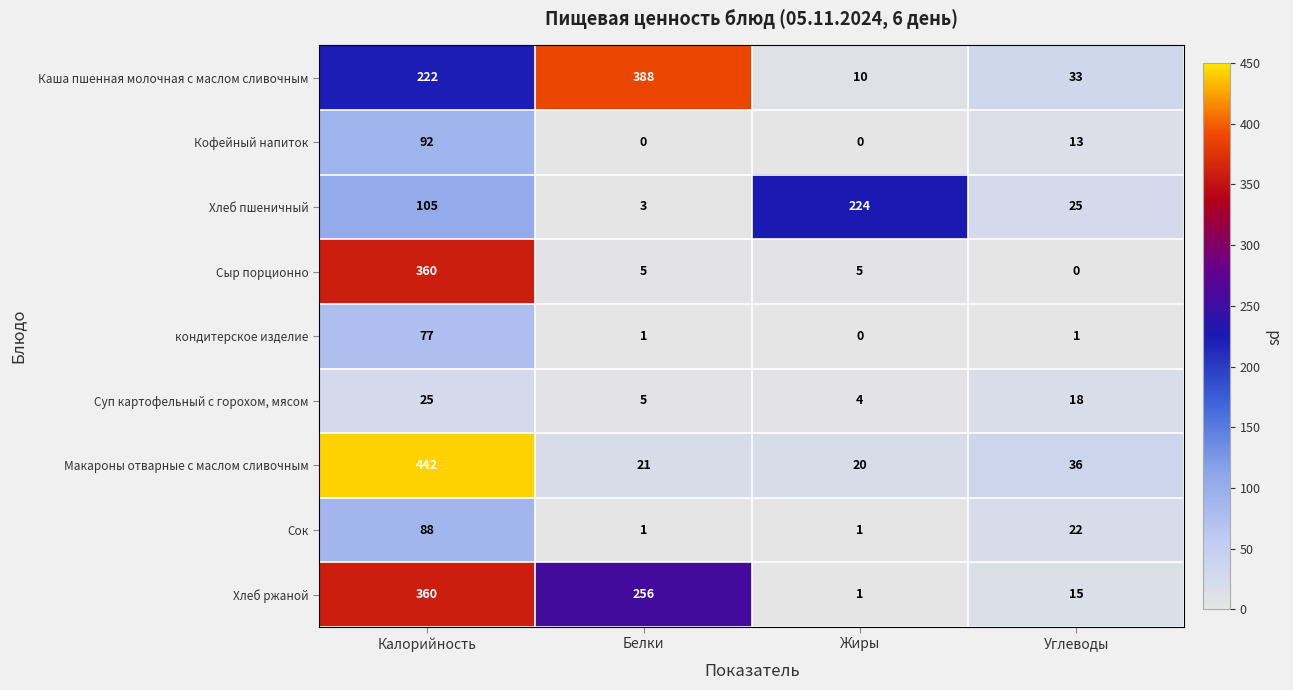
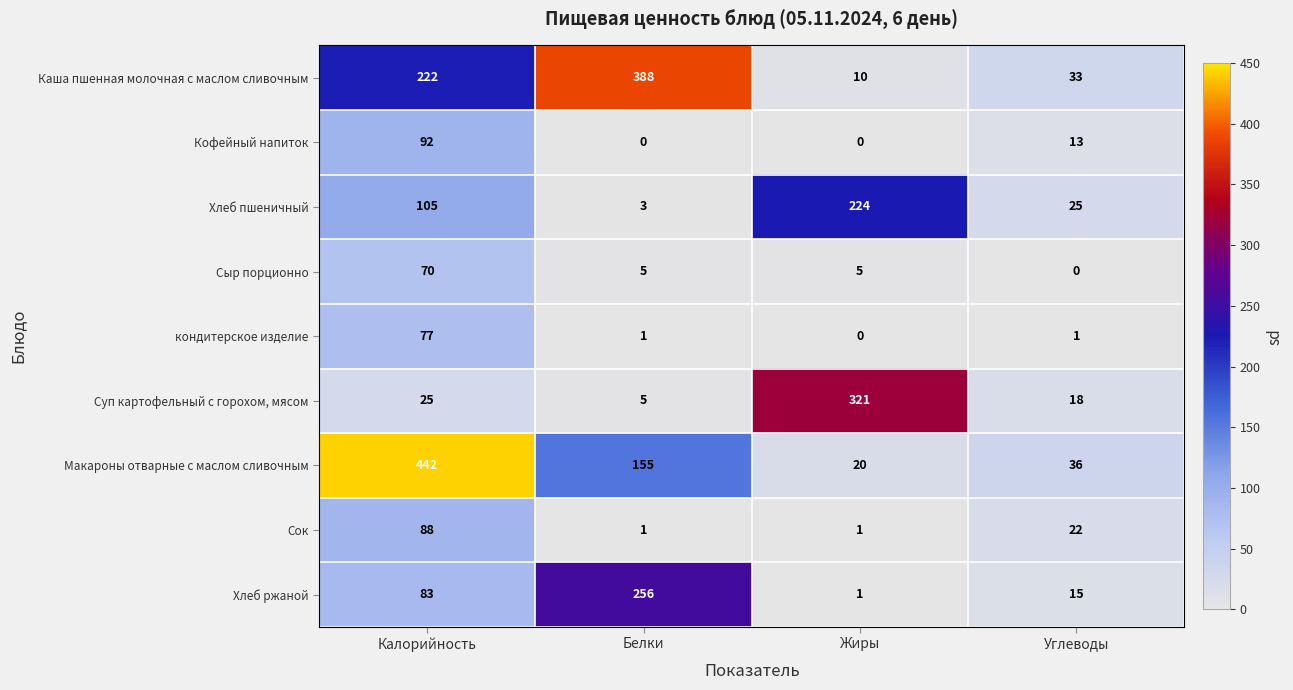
Сыр порционно, Калорийность: 360 -> 70
Суп картофельный с горохом, мясом, Жиры: 4 -> 321
Макароны отварные с маслом сливочным, Белки: 21 -> 155
Хлеб ржаной, Калорийность: 360 -> 83
